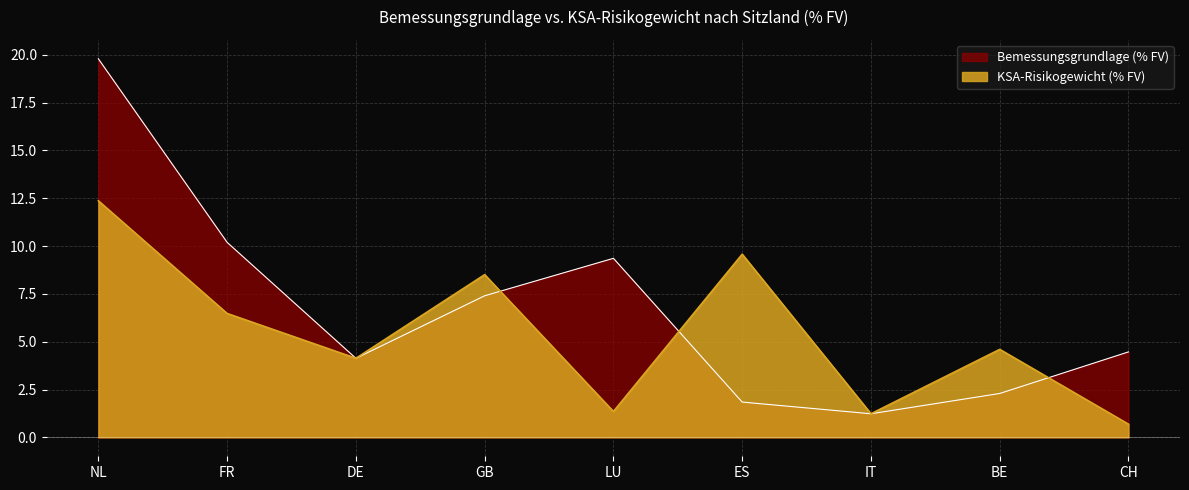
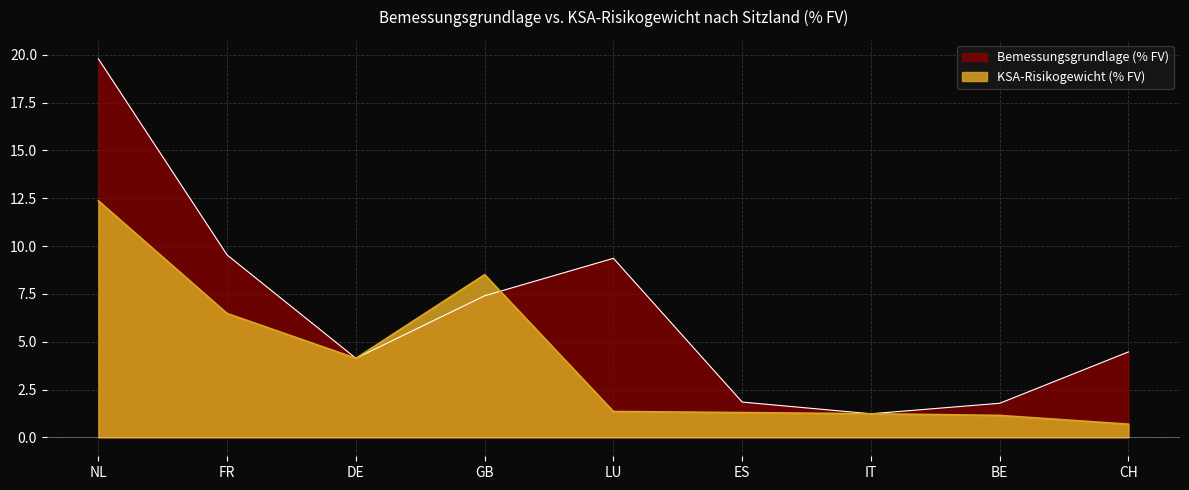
Bemessungsgrundlage (% FV), FR: 10.2 -> 9.5
KSA-Risikogewicht (% FV), ES: 9.6 -> 1.3
Bemessungsgrundlage (% FV), BE: 2.3 -> 1.8
KSA-Risikogewicht (% FV), BE: 4.6 -> 1.1
